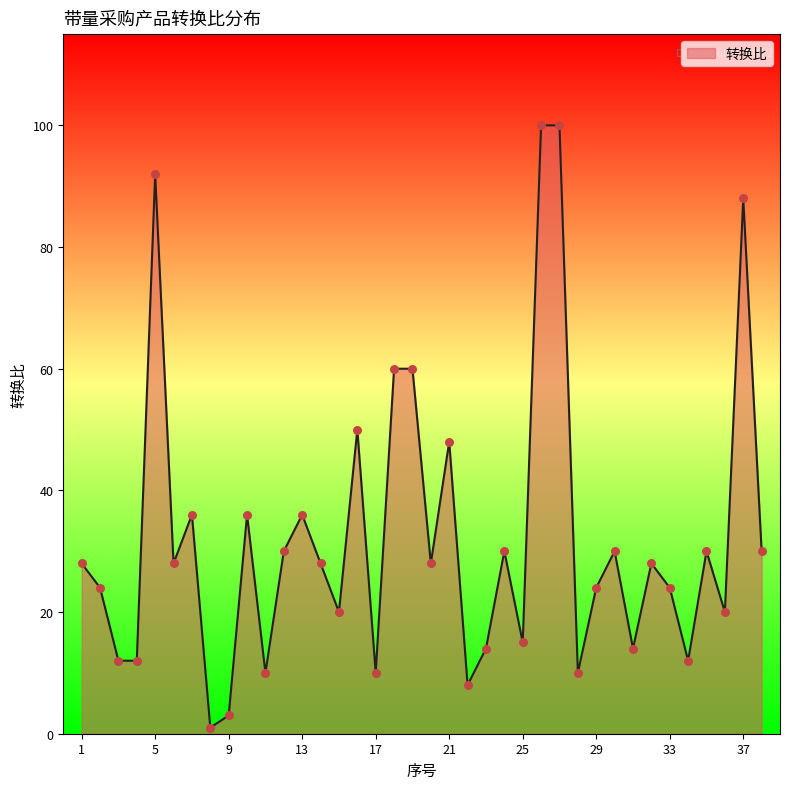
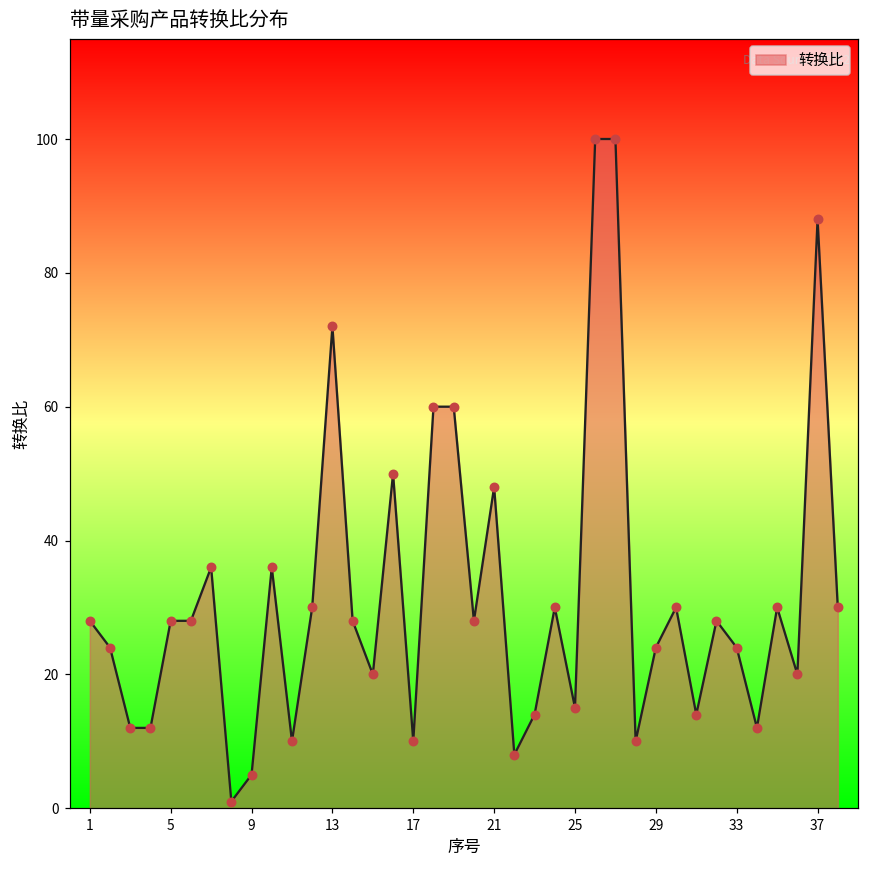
5: 92 -> 28
9: 3 -> 5
13: 36 -> 72
